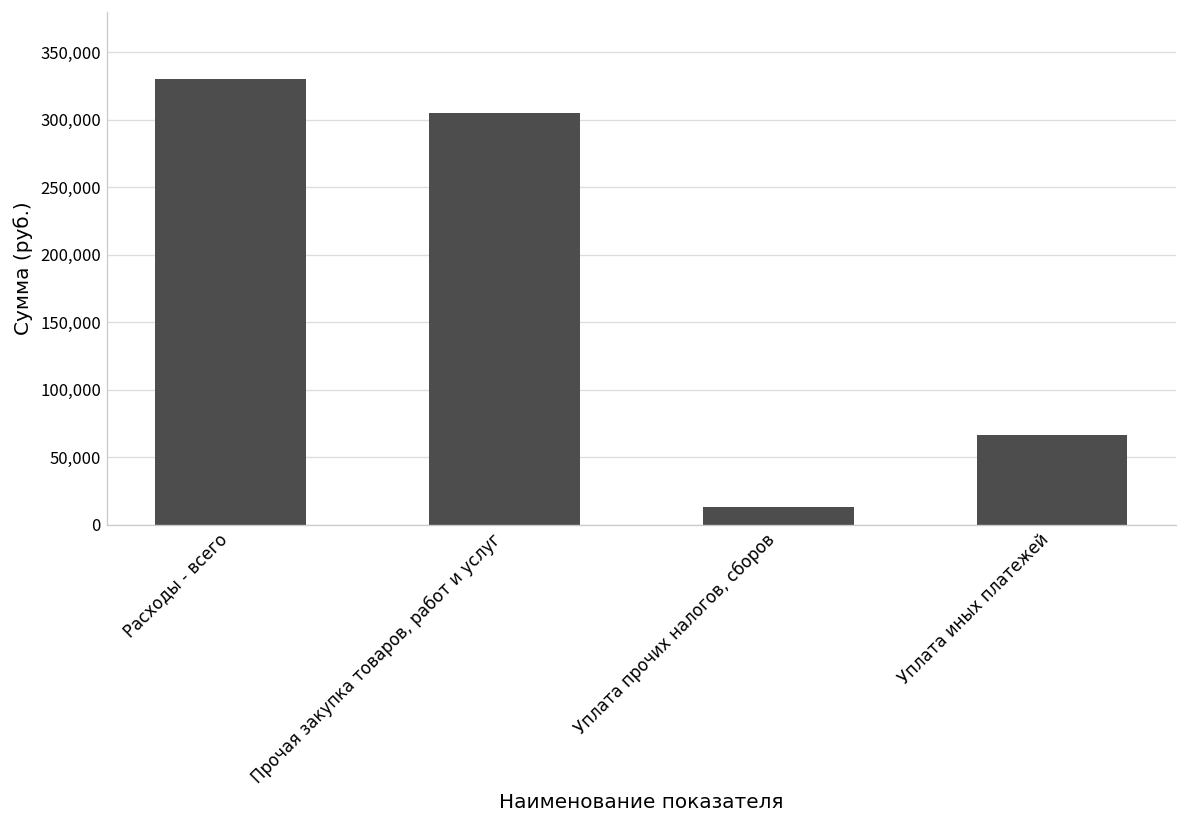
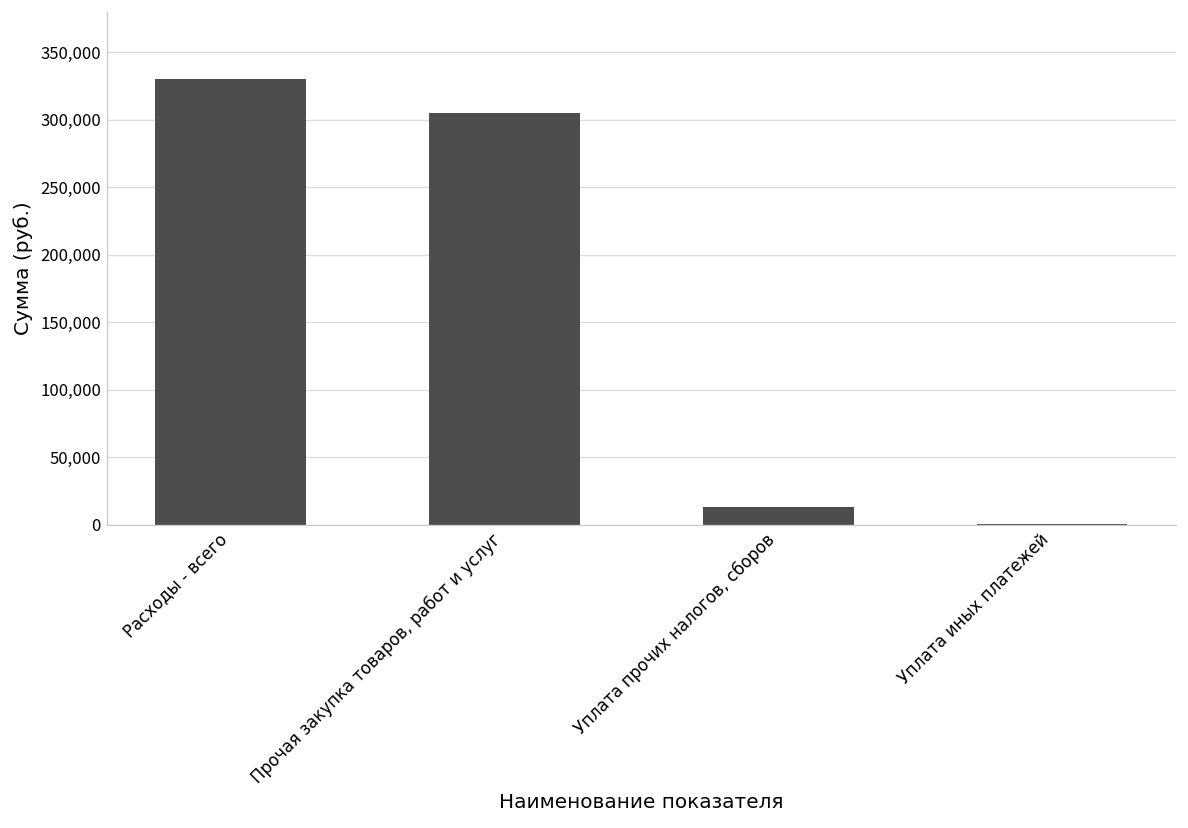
Уплата иных платежей: 66,000 -> 0
